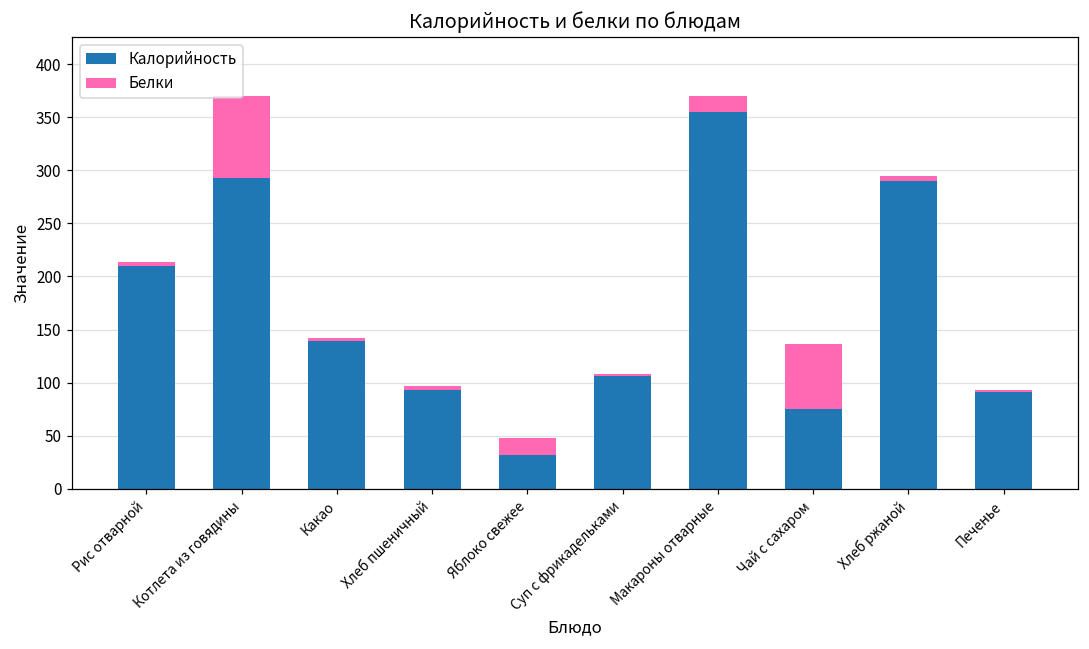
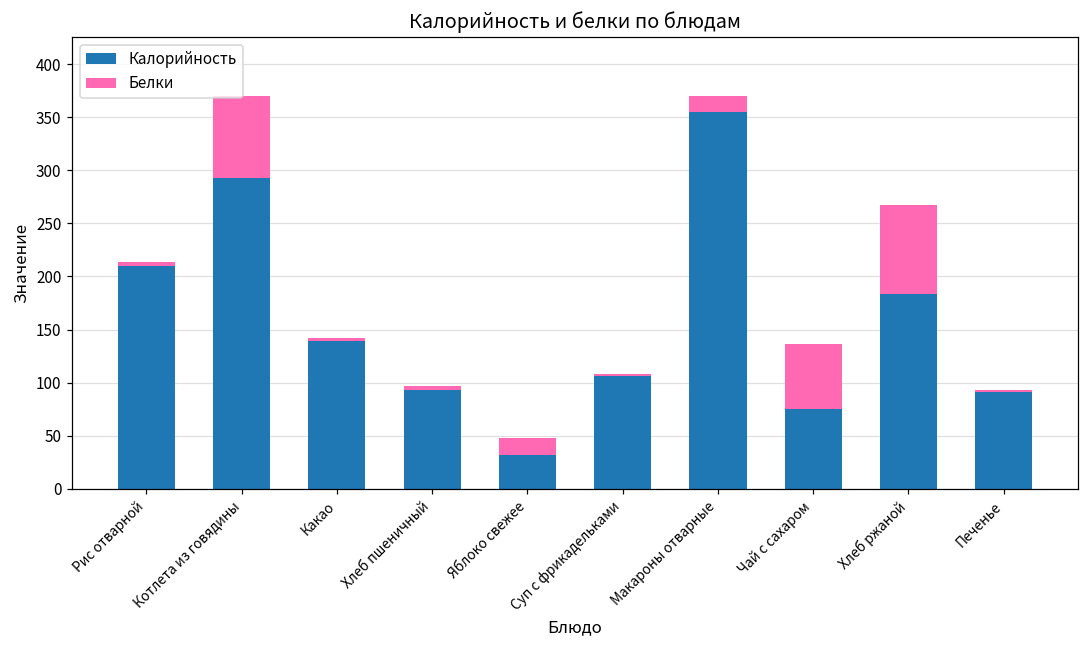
Калорийность, Хлеб ржаной: 290 -> 180
Белки, Хлеб ржаной: 0 -> 80
